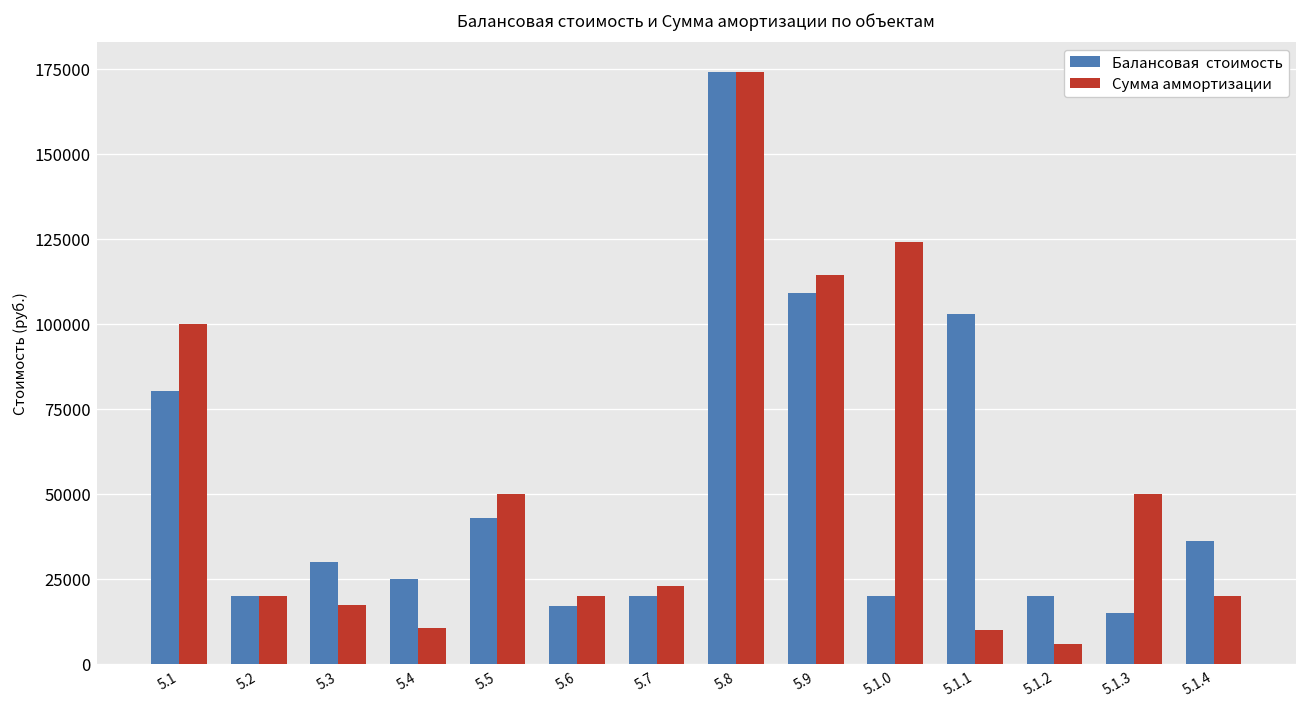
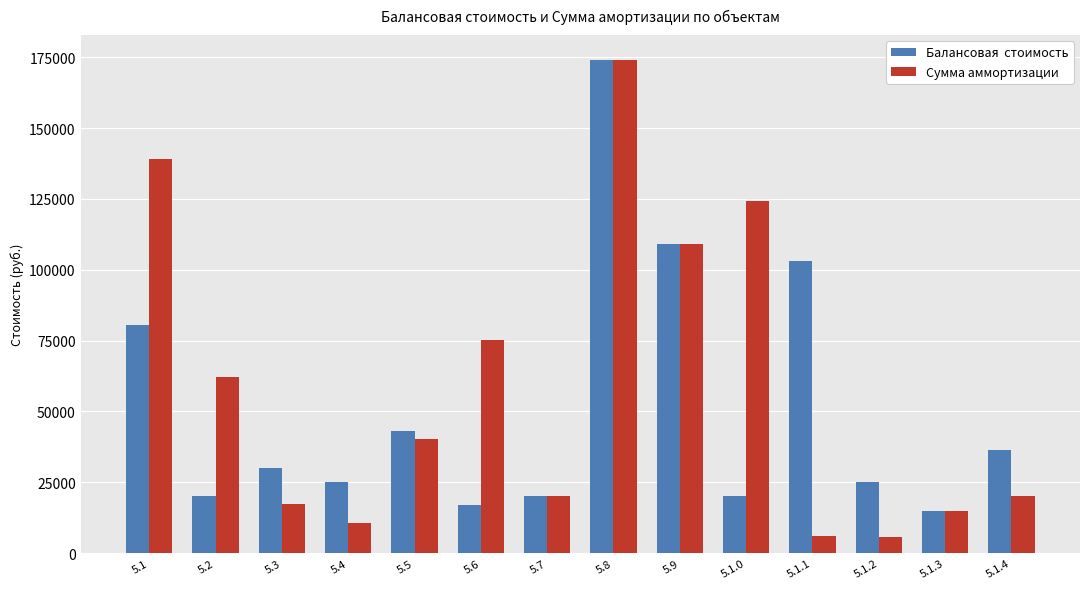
Сумма аммортизации, 5.1: 100000 -> 139000
Сумма аммортизации, 5.2: 20000 -> 62000
Сумма аммортизации, 5.5: 50000 -> 40000
Сумма аммортизации, 5.6: 20000 -> 75000
Сумма аммортизации, 5.7: 23000 -> 20000
Сумма аммортизации, 5.9: 114000 -> 109000
Сумма аммортизации, 5.1.1: 10000 -> 6000
Балансовая стоимость, 5.1.2: 20000 -> 25000
Сумма аммортизации, 5.1.3: 50000 -> 15000
